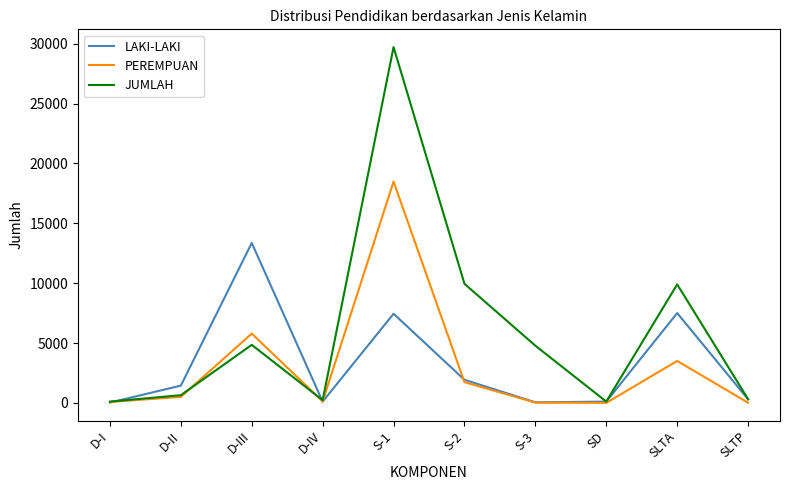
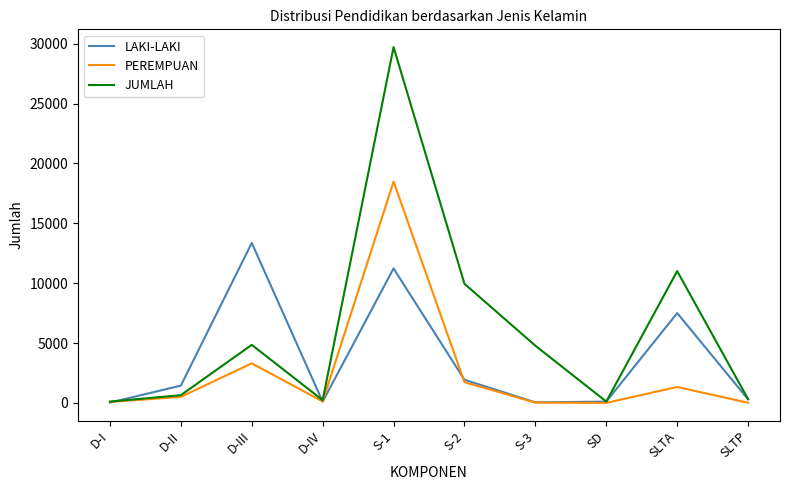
PEREMPUAN, D-III: 5800 -> 3300
LAKI-LAKI, S-1: 7400 -> 11200
PEREMPUAN, SLTA: 3500 -> 1300
JUMLAH, SLTA: 9900 -> 11000
